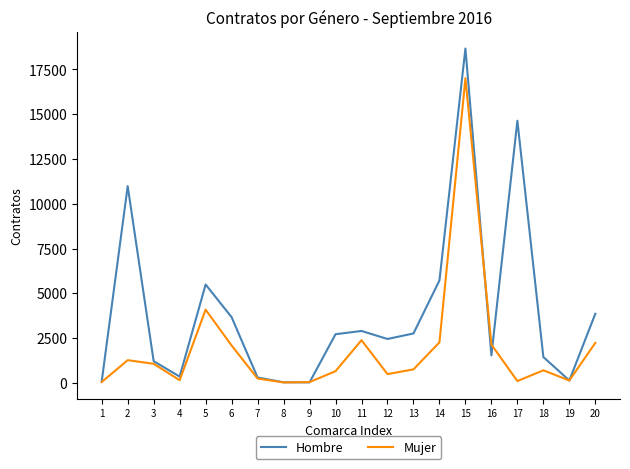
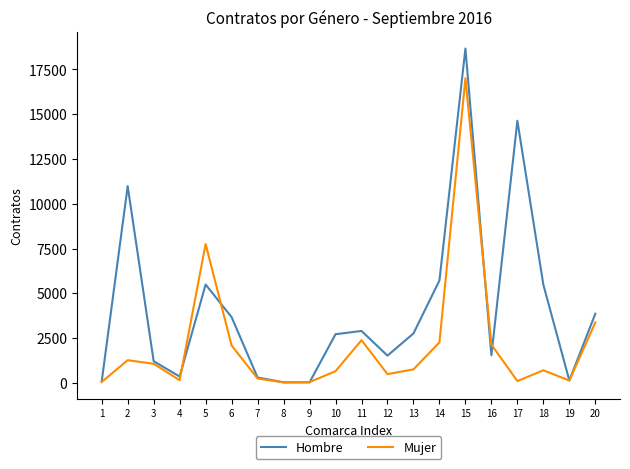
Mujer, 5: 4100 -> 7800
Hombre, 12: 2500 -> 1500
Hombre, 18: 1400 -> 5500
Mujer, 20: 2200 -> 3400
